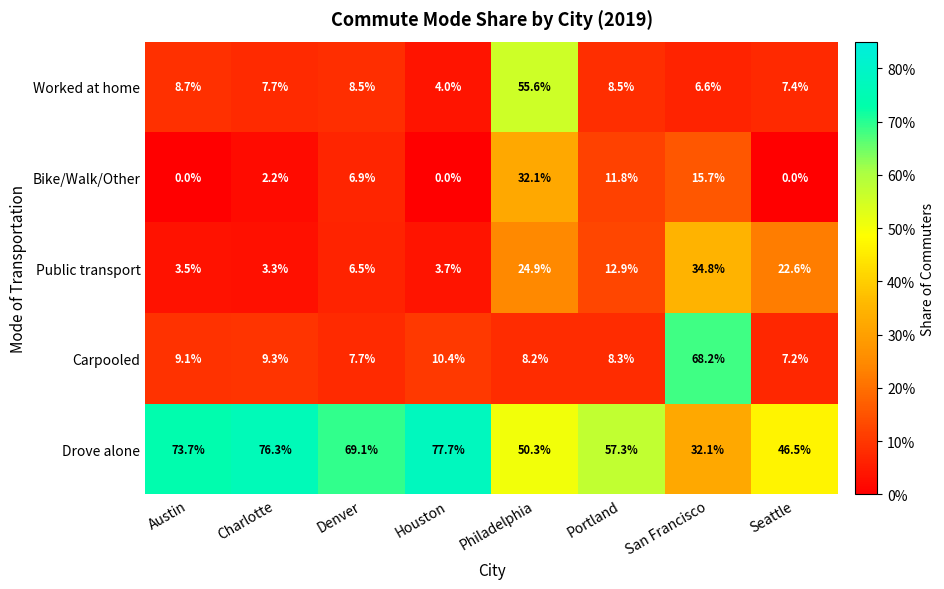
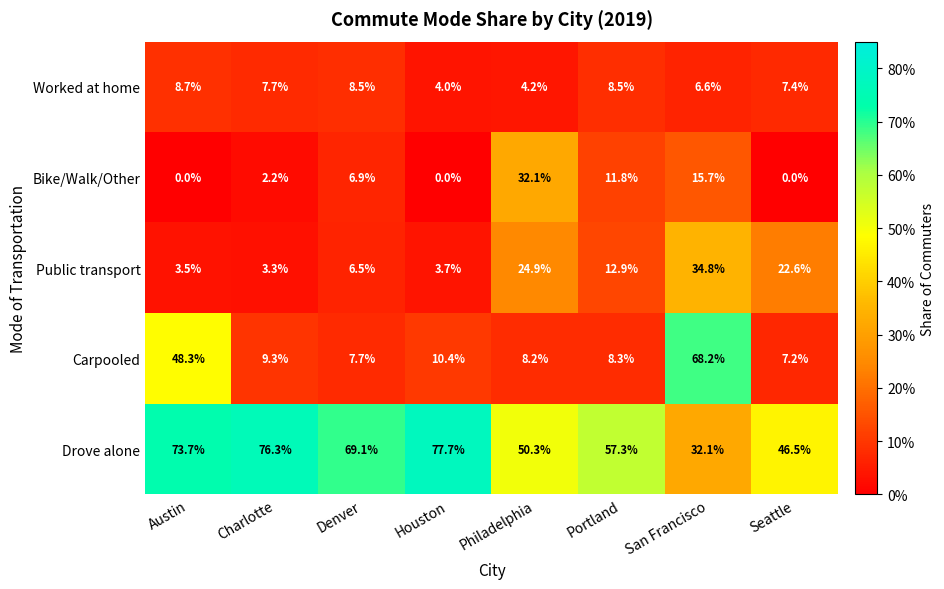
Worked at home, Philadelphia: 55.6% -> 4.2%
Carpooled, Austin: 9.1% -> 48.3%
